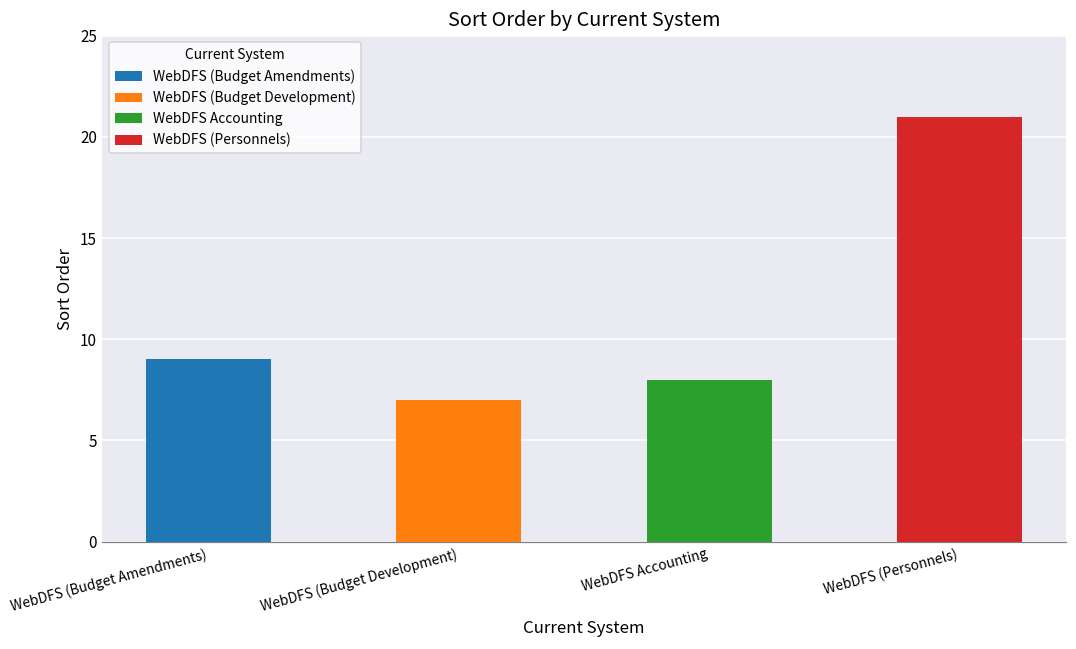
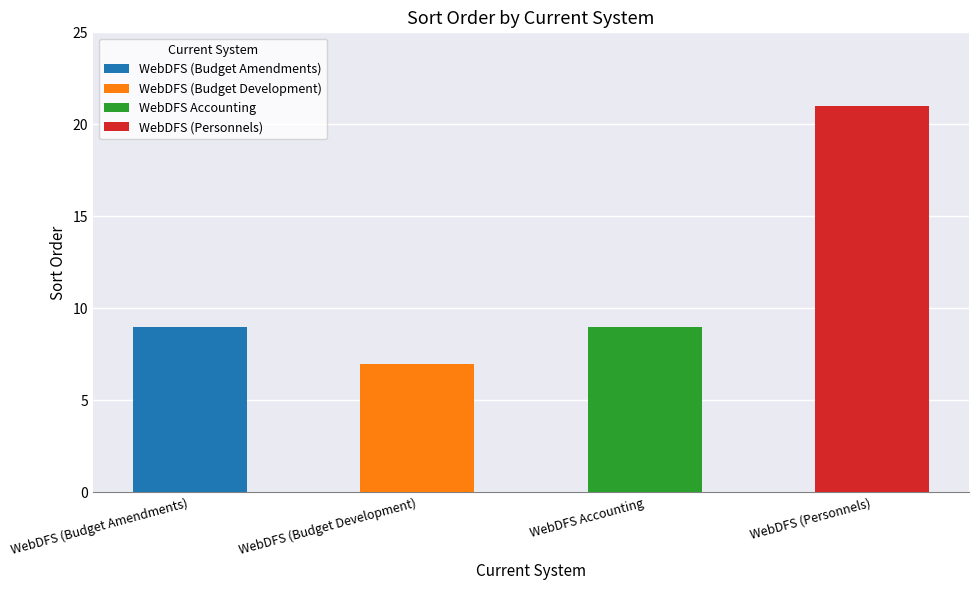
WebDFS Accounting: 8 -> 9
